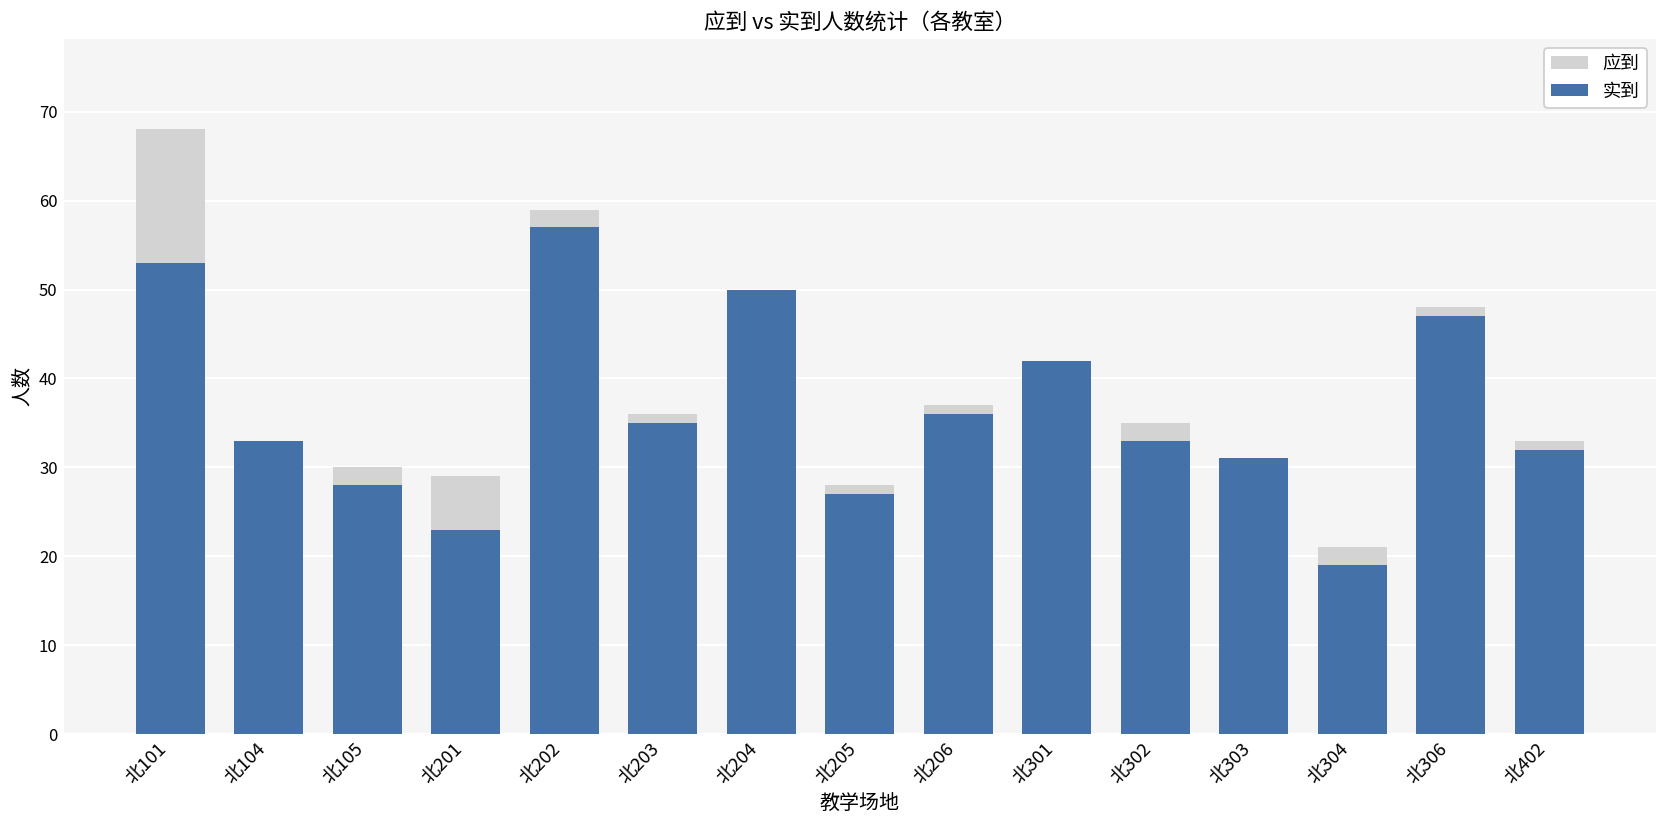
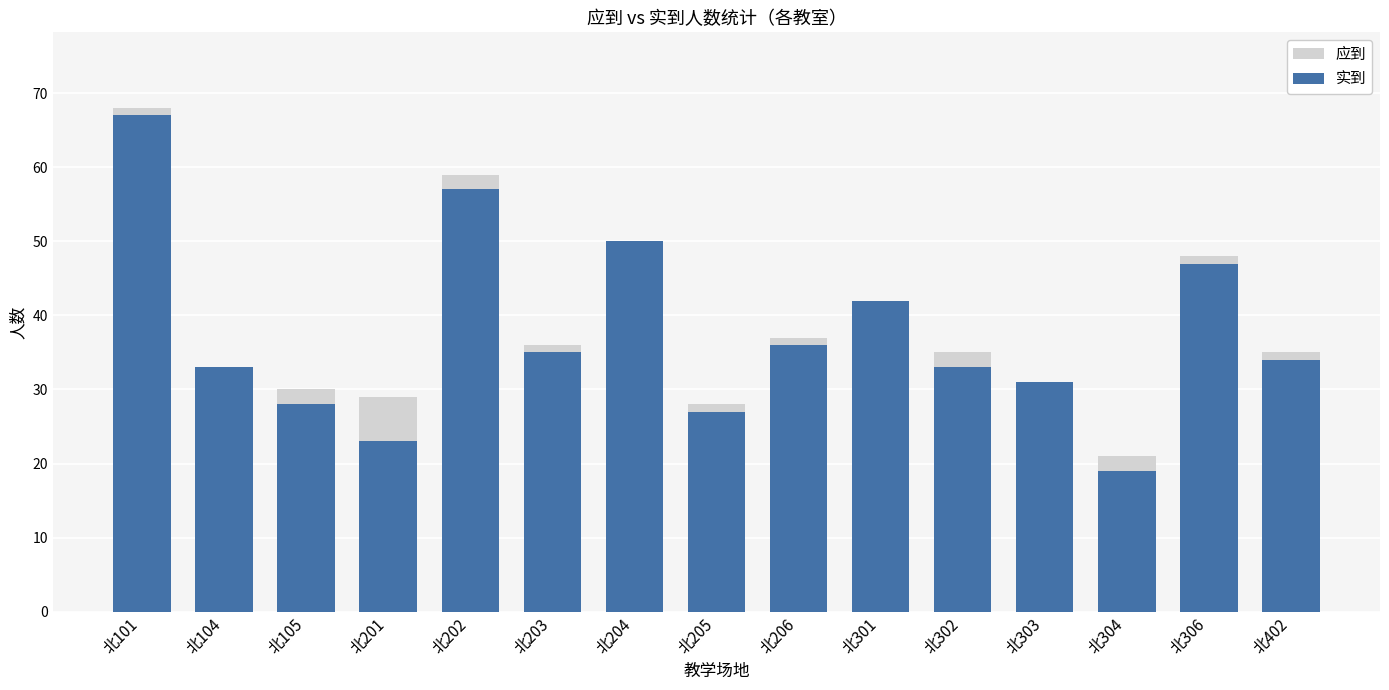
实到, 北101: 53 -> 67
应到, 北402: 33 -> 35
实到, 北402: 32 -> 34
